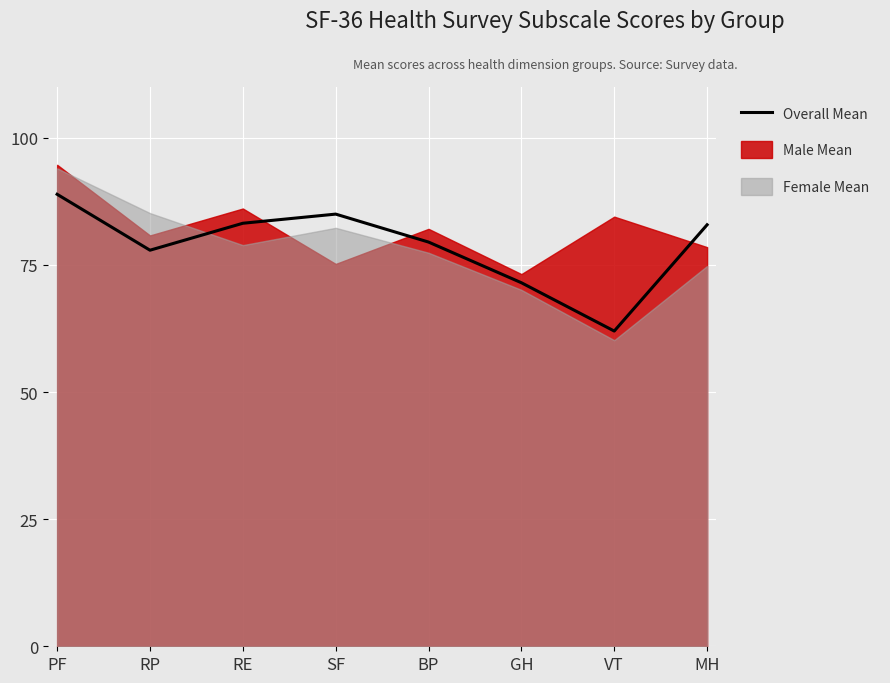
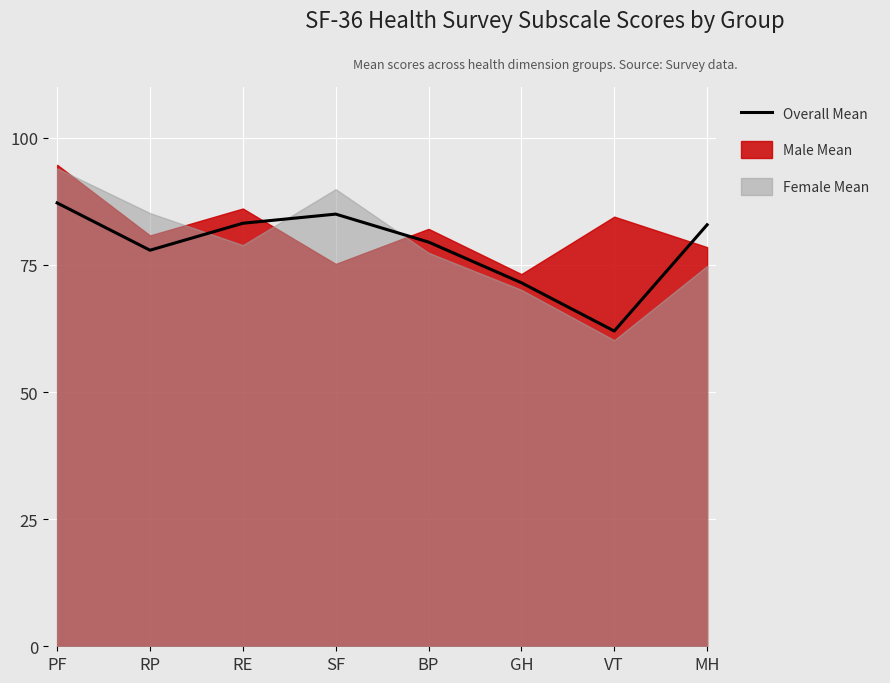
Overall Mean, PF: 89 -> 87
Female Mean, SF: 82 -> 90
